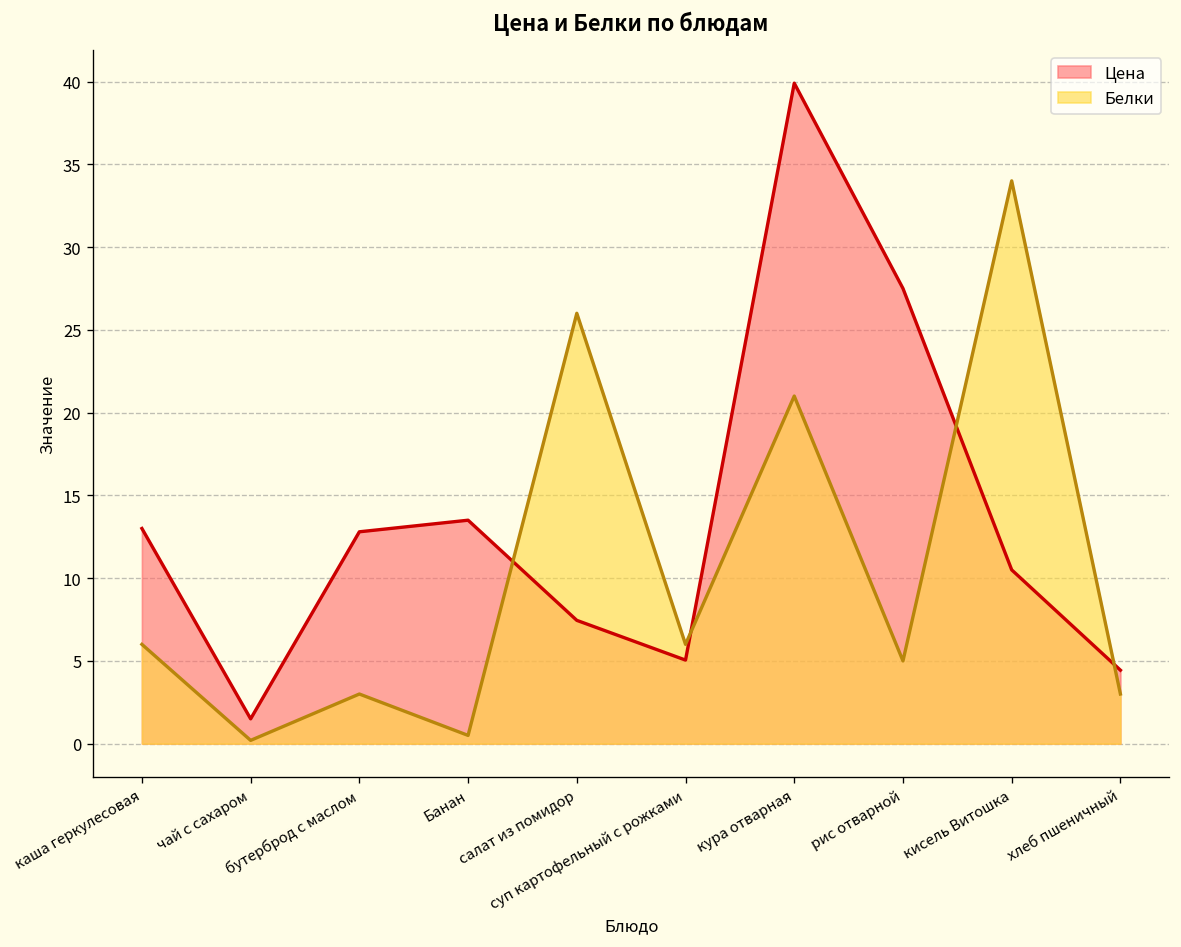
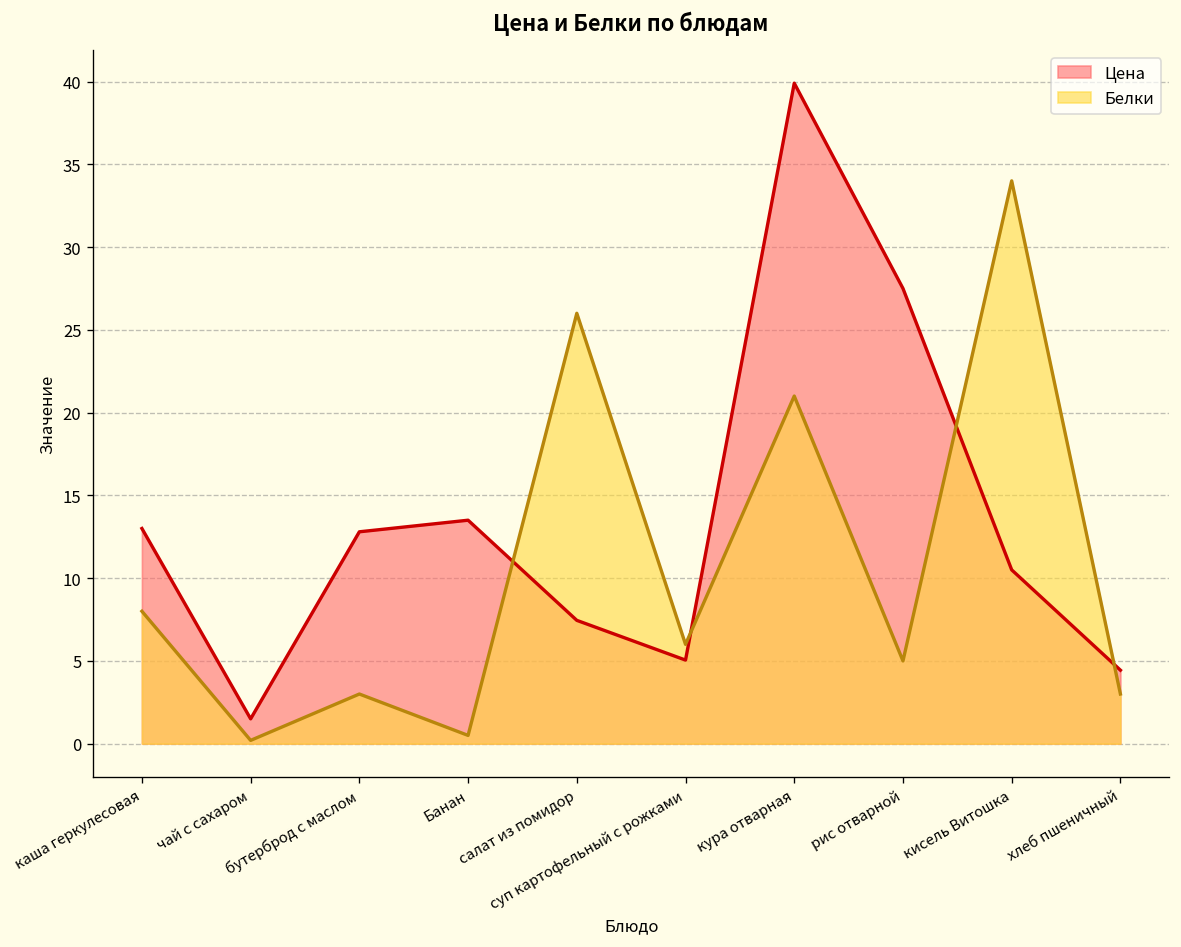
Белки, каша геркулесовая: 6 -> 8
